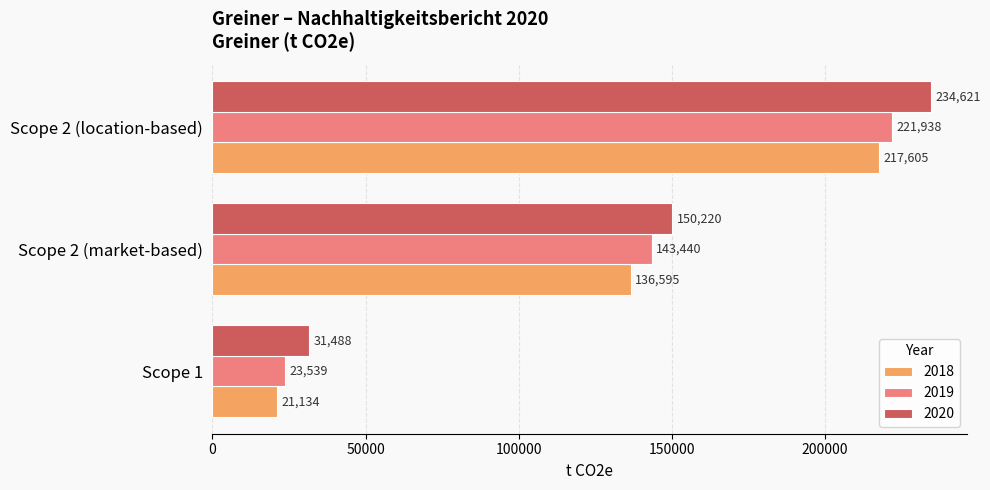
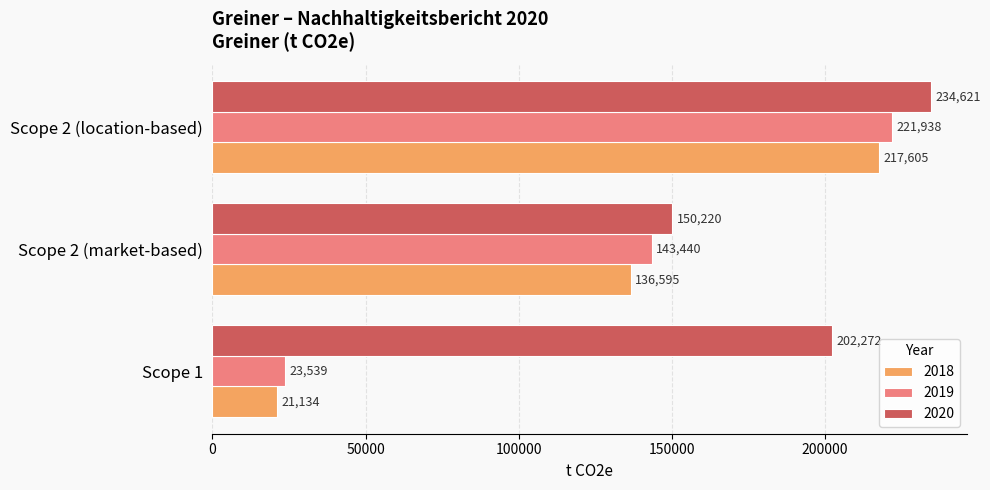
2020, Scope 1: 31,488 -> 202,272
